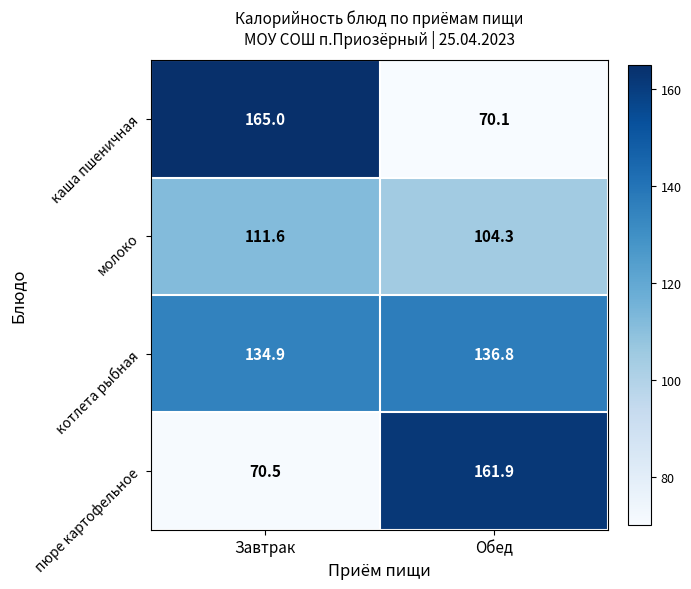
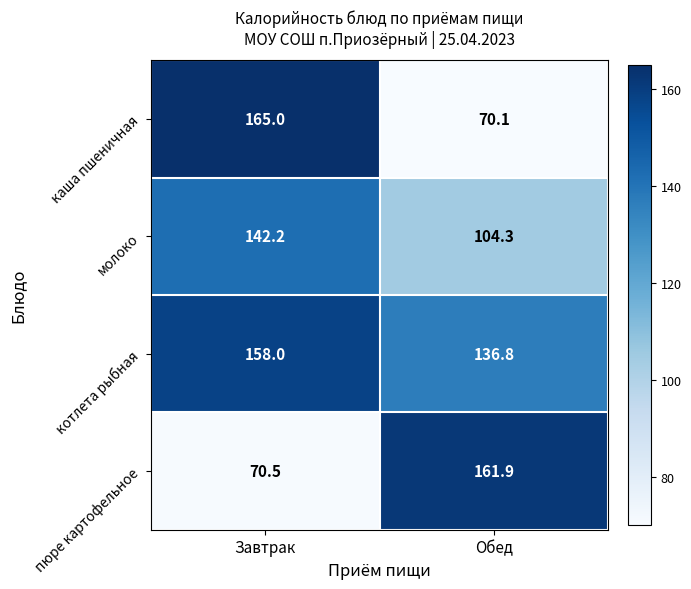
молоко, Завтрак: 111.6 -> 142.2
котлета рыбная, Завтрак: 134.9 -> 158.0
